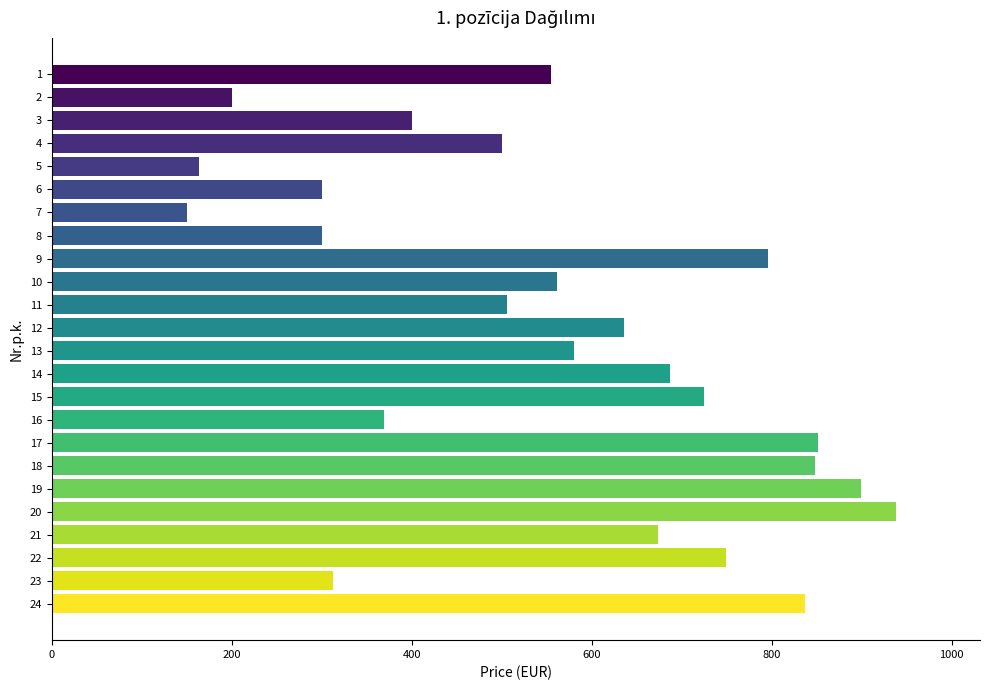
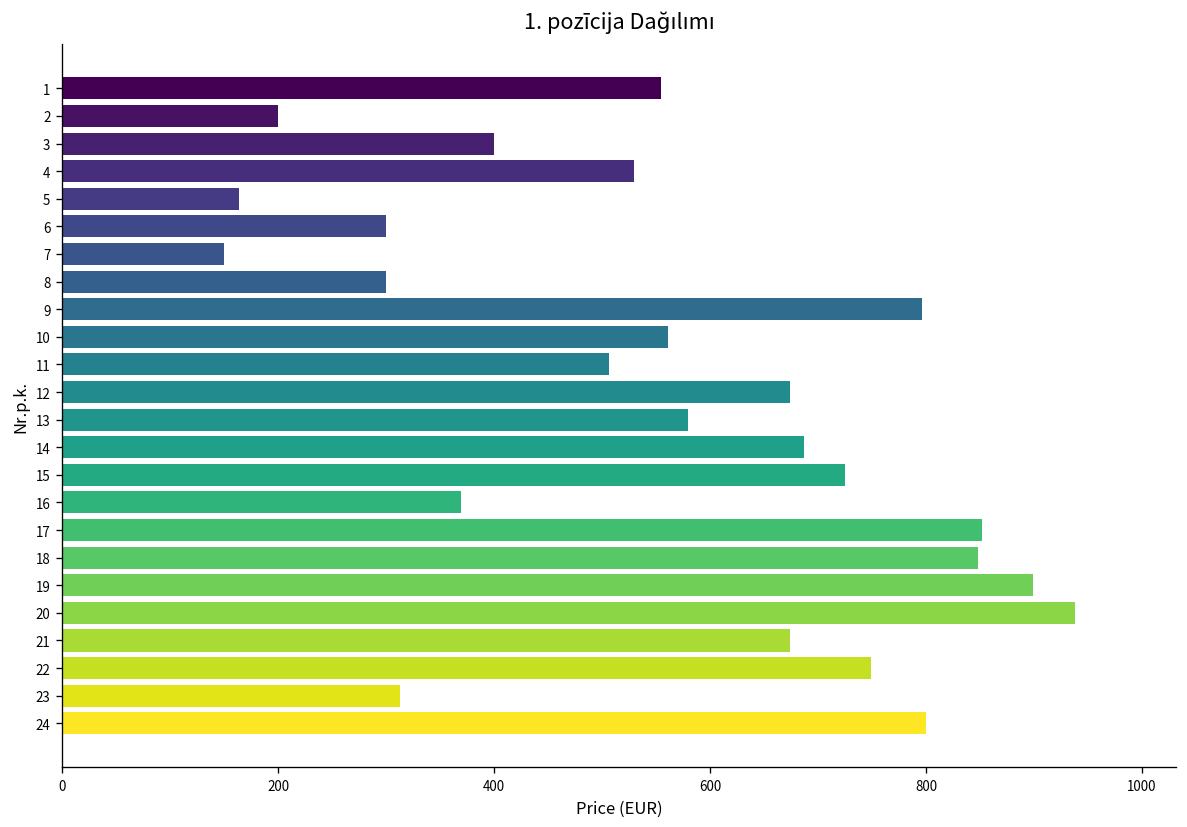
4: 500 -> 530
12: 640 -> 670
24: 840 -> 800
